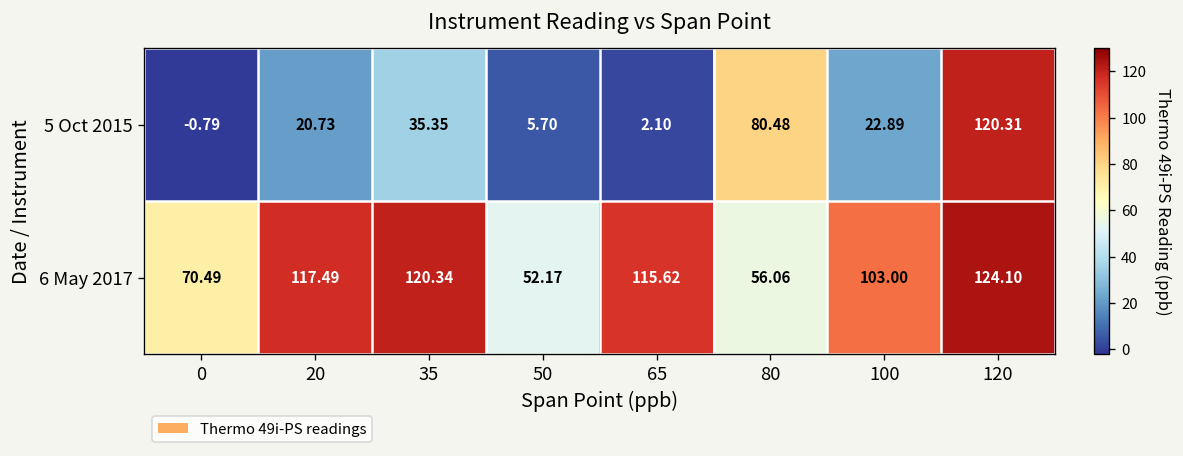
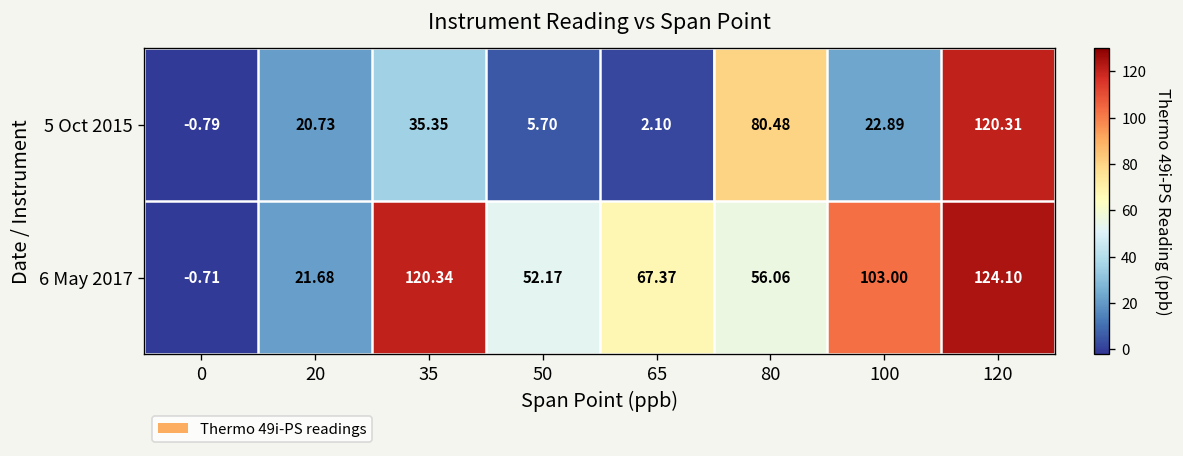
6 May 2017, 0: 70.49 -> -0.71
6 May 2017, 20: 117.49 -> 21.68
6 May 2017, 65: 115.62 -> 67.37
